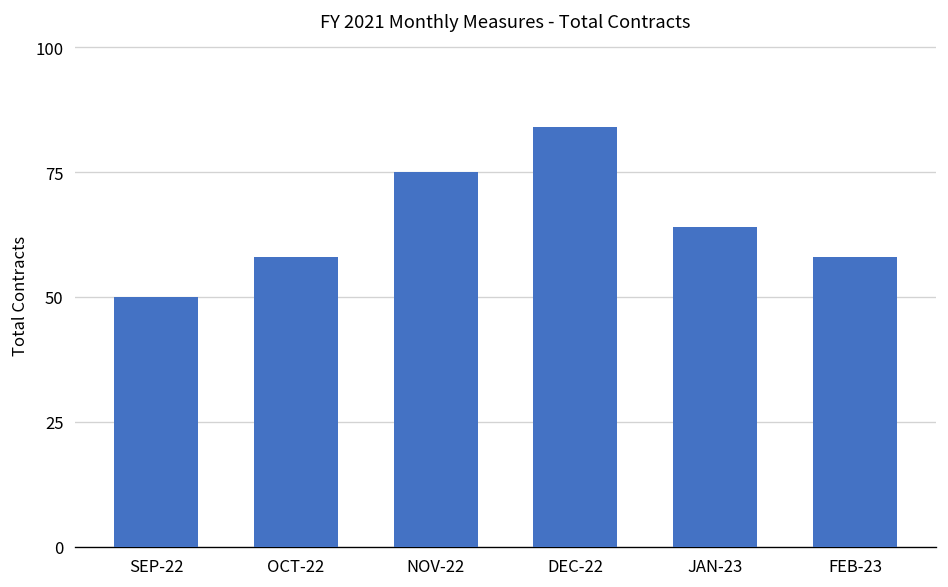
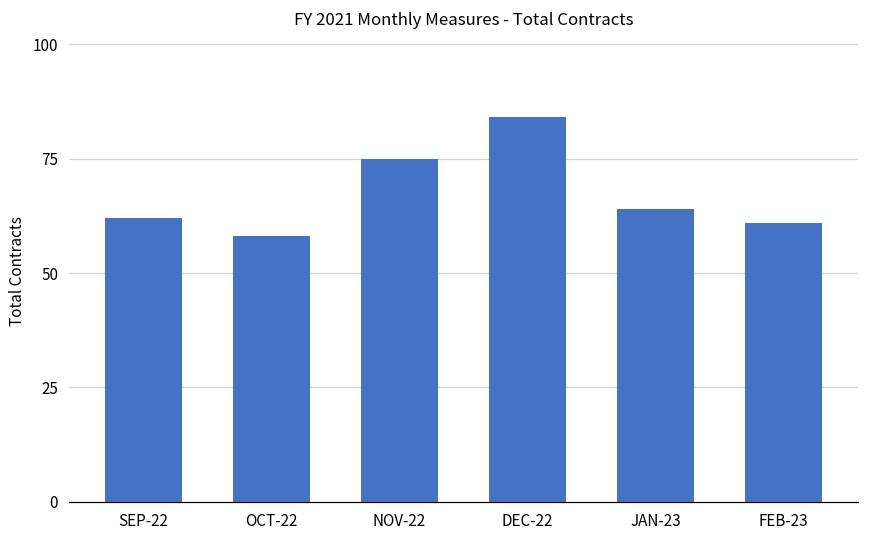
SEP-22: 50 -> 62
FEB-23: 58 -> 61
